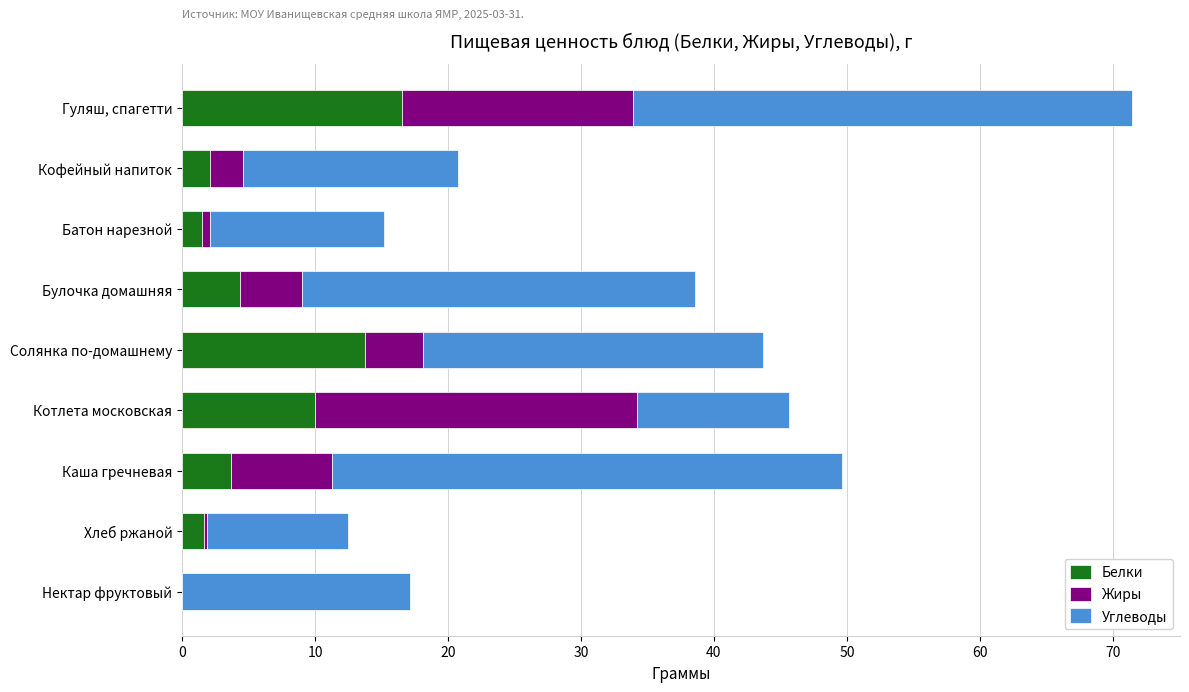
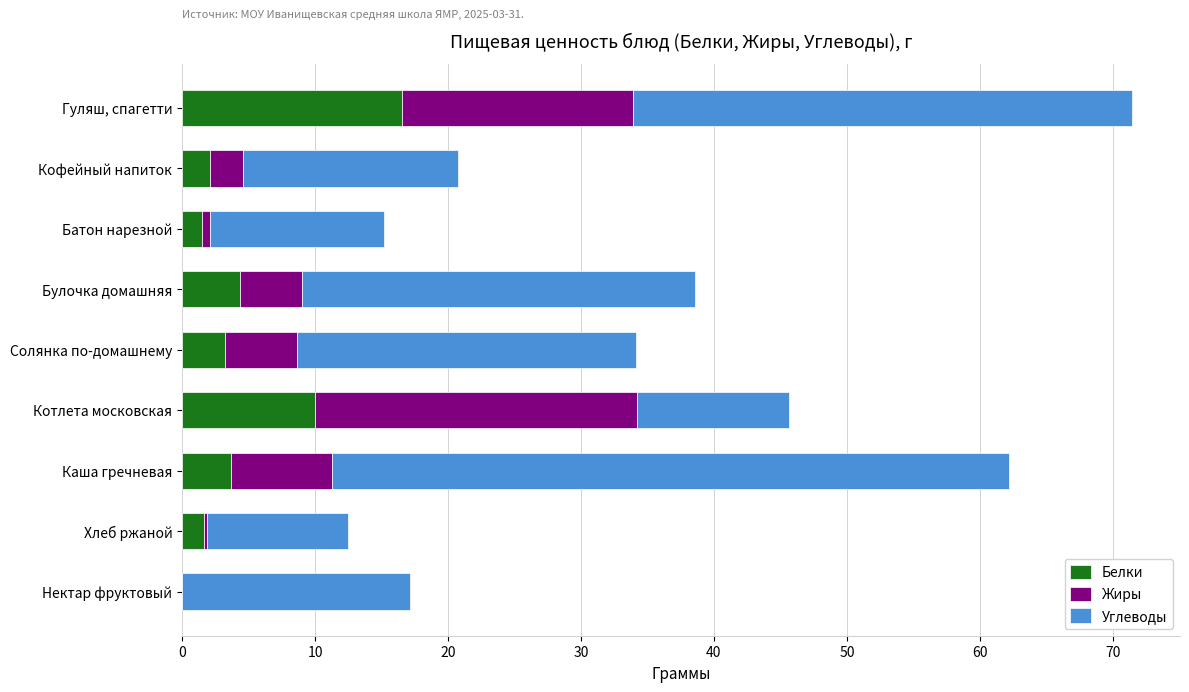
Белки, Солянка по-домашнему: 13.7 -> 3.2
Жиры, Солянка по-домашнему: 4.4 -> 5.4
Углеводы, Каша гречневая: 38.3 -> 50.9
